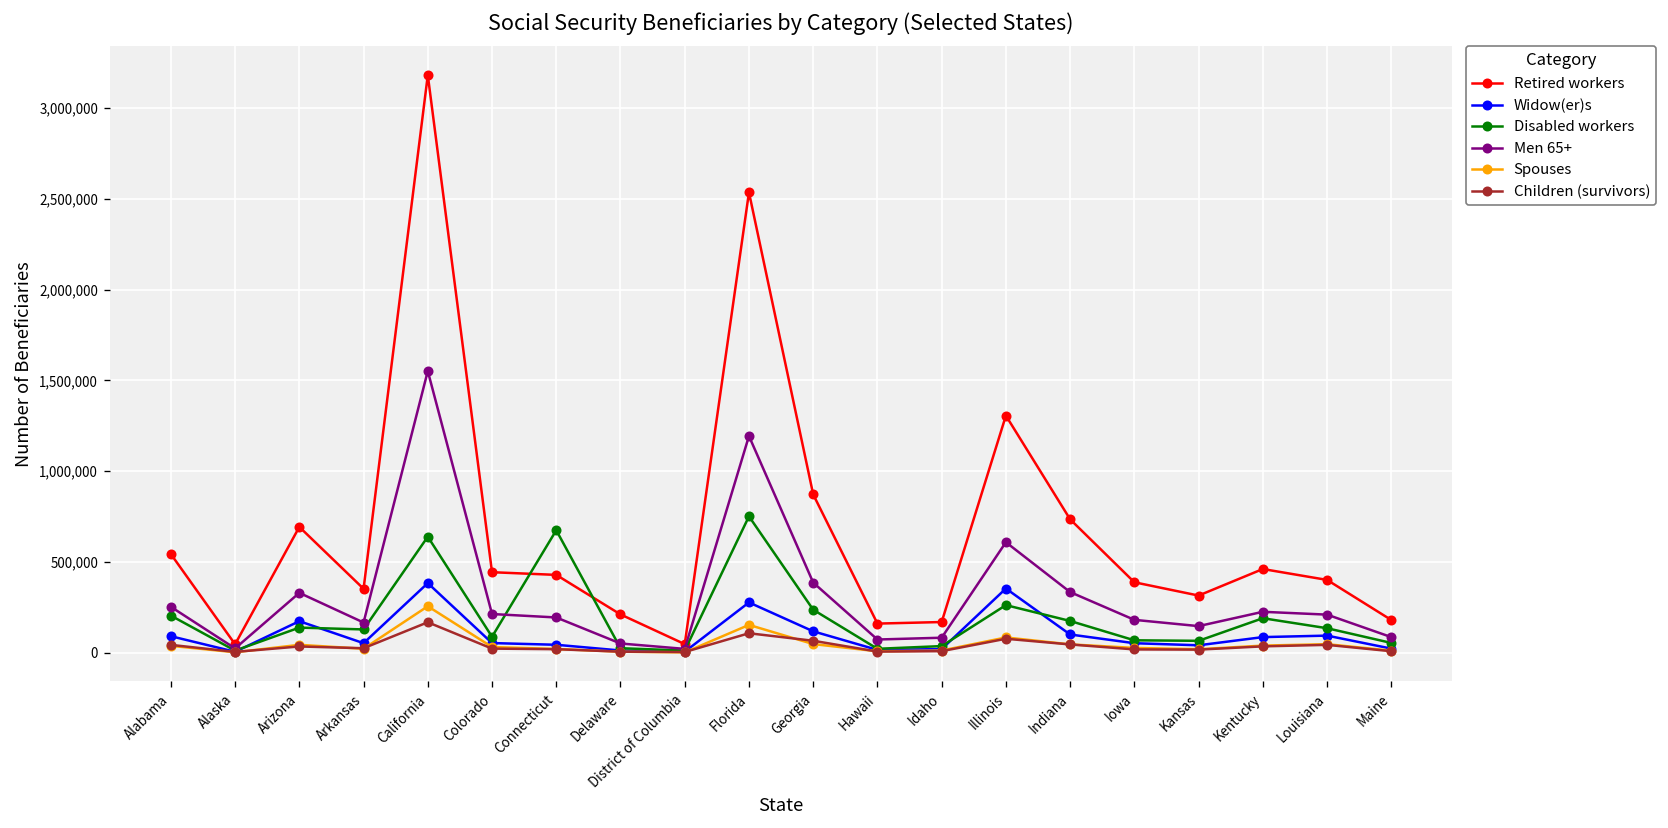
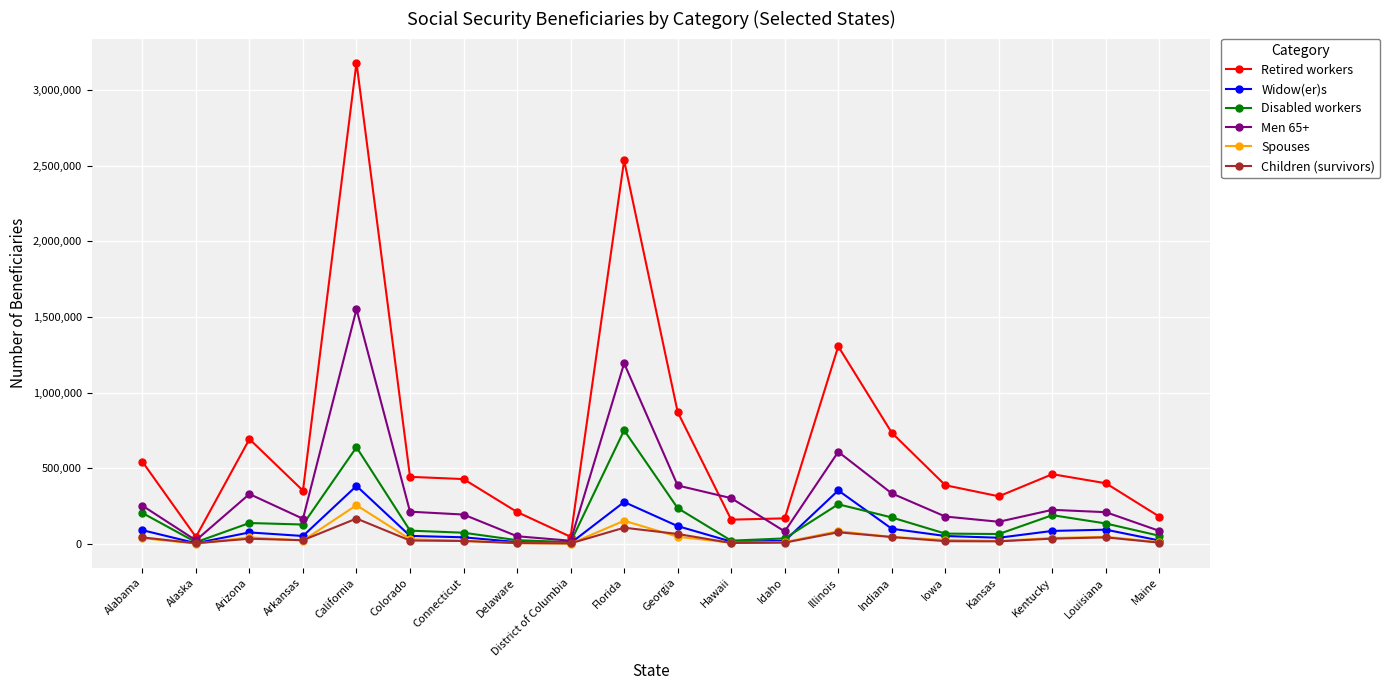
Widow(er)s, Arizona: 170,000 -> 80,000
Disabled workers, Connecticut: 670,000 -> 70,000
Men 65+, Hawaii: 70,000 -> 300,000
